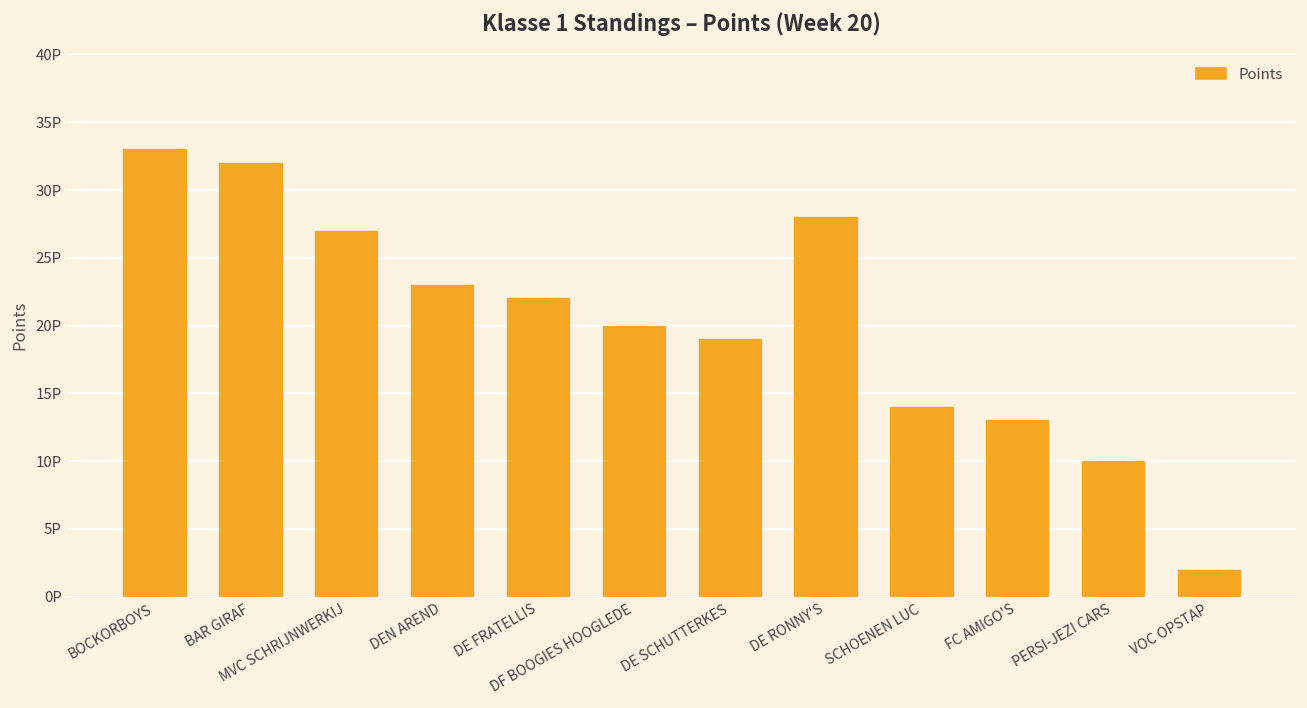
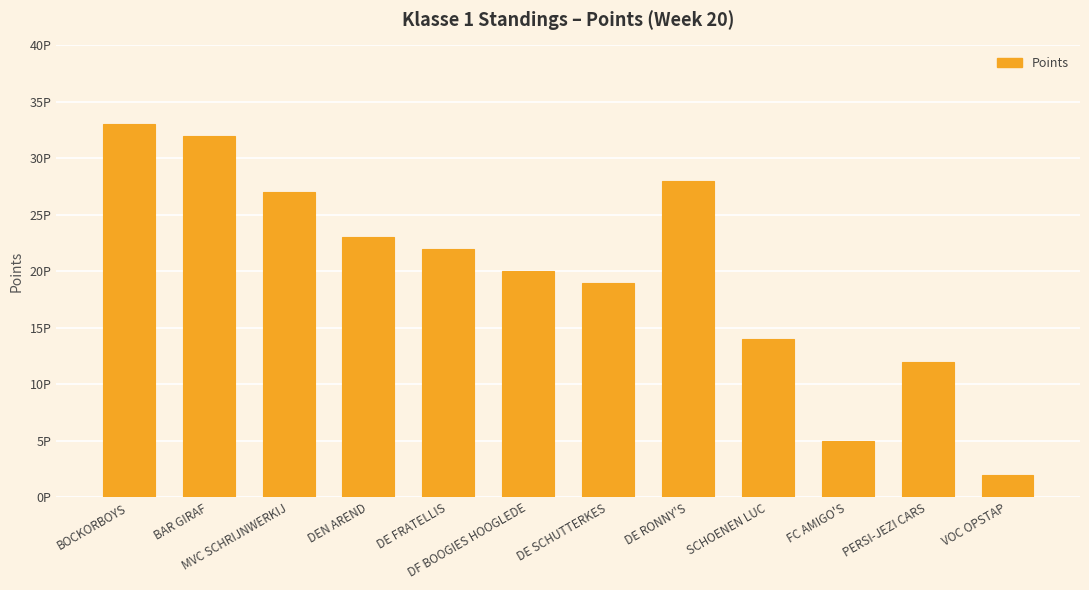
FC AMIGO'S: 13P -> 5P
PERSI-JEZI CARS: 10P -> 12P
